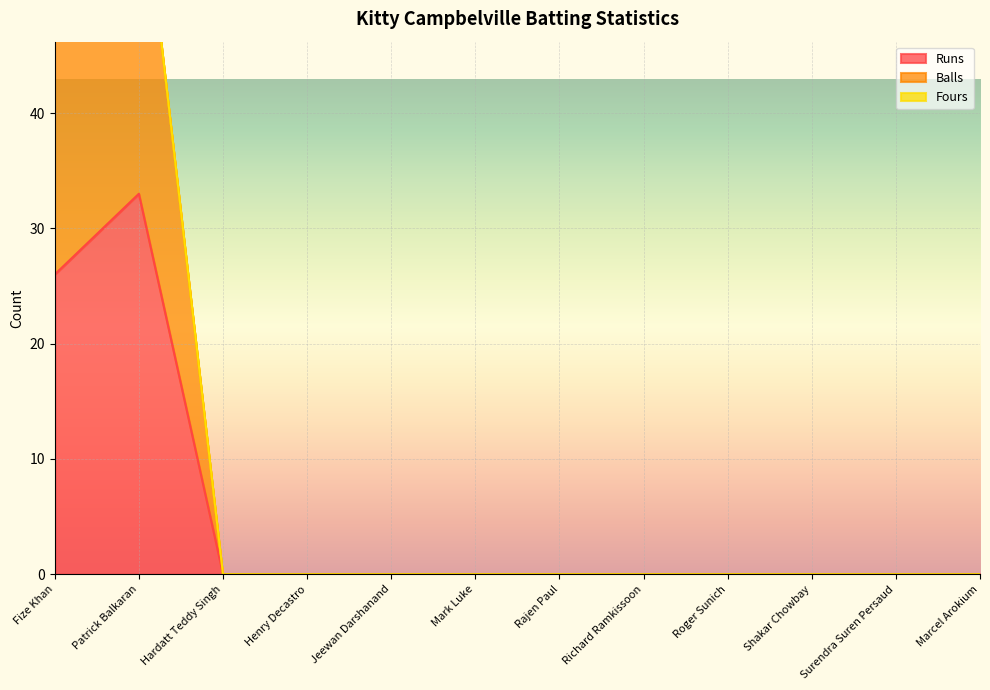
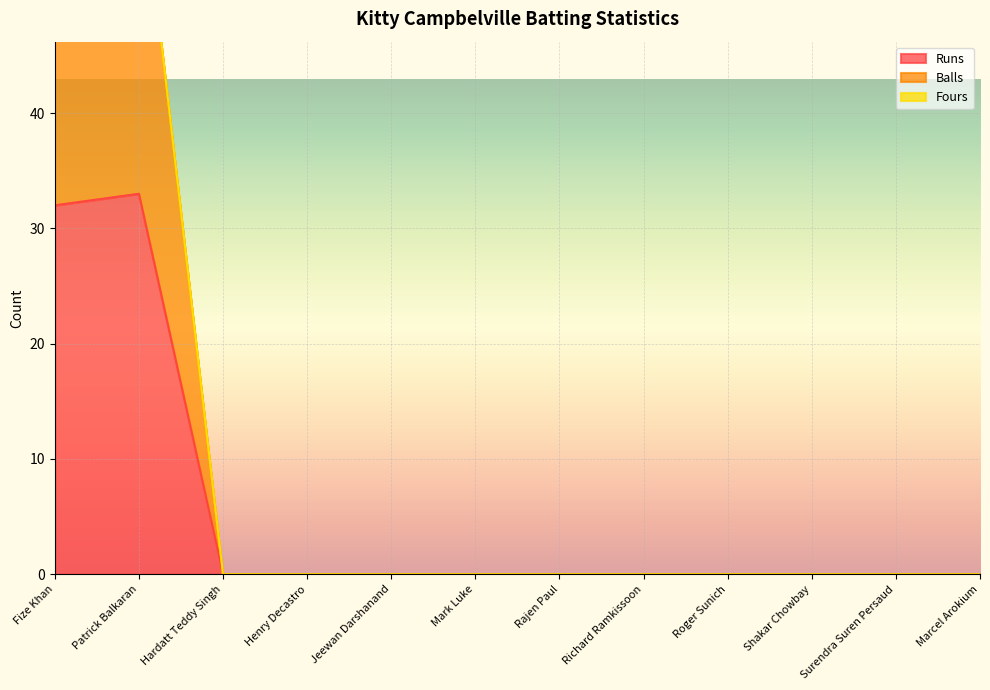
Runs, Fize Khan: 26 -> 32
